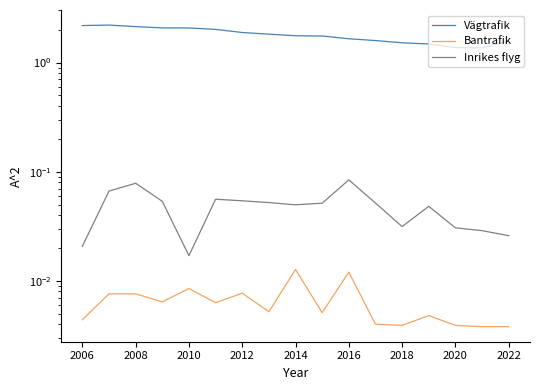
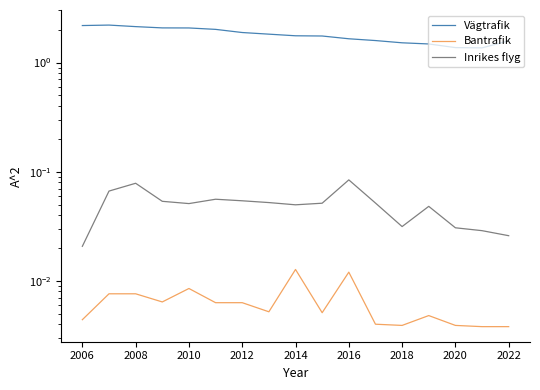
Inrikes flyg, 2010: 0.017 -> 0.05
Bantrafik, 2012: 0.008 -> 0.006
